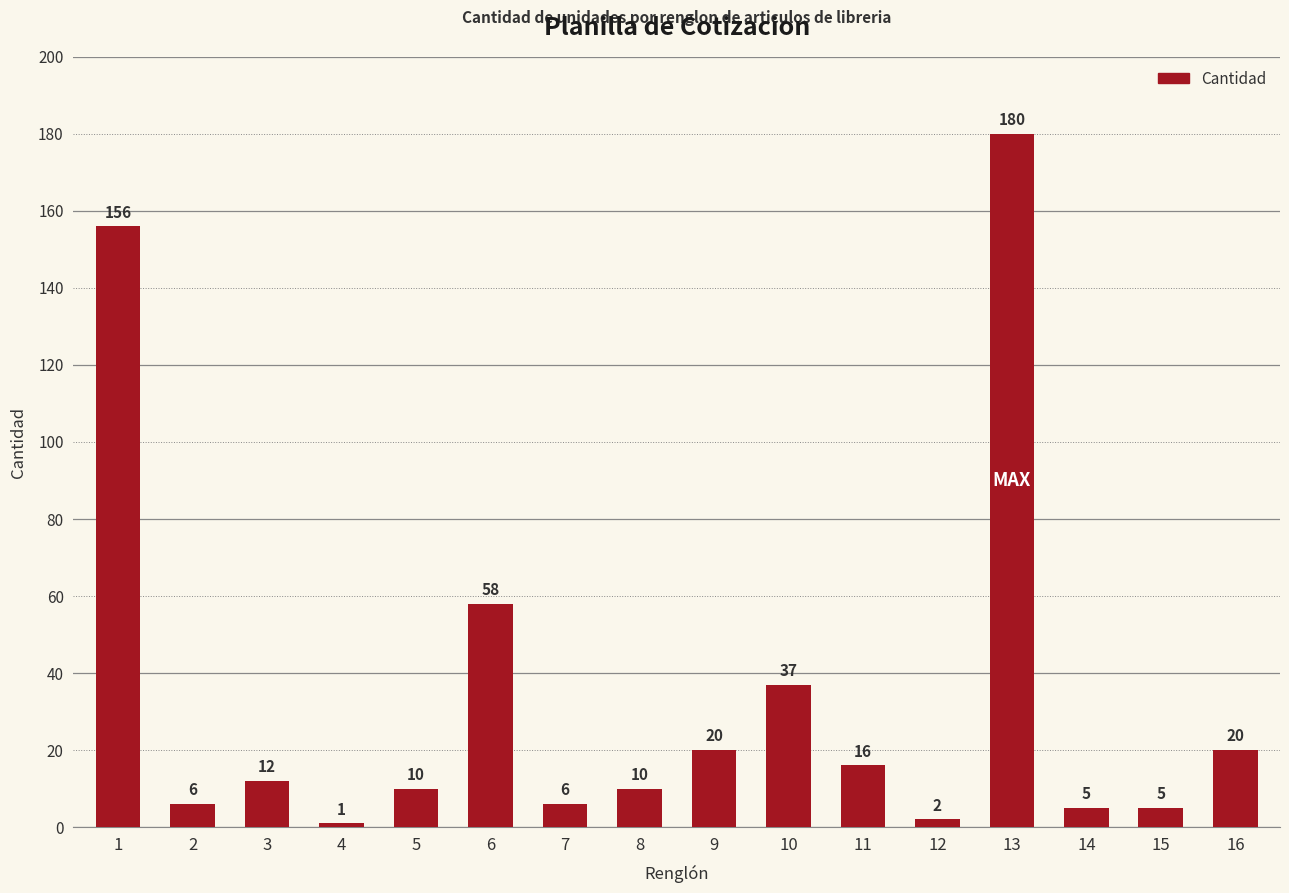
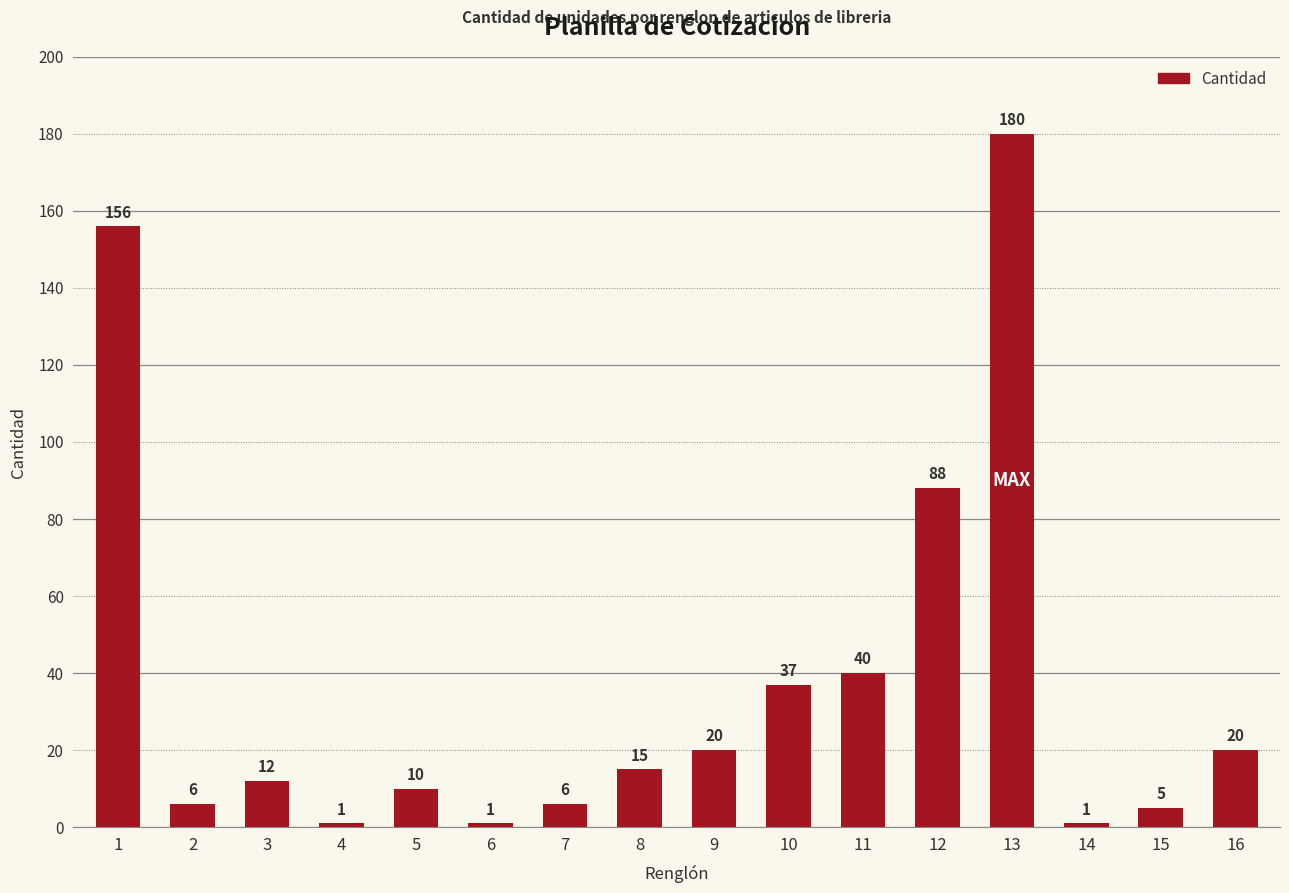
6: 58 -> 1
8: 10 -> 15
11: 16 -> 40
12: 2 -> 88
14: 5 -> 1
